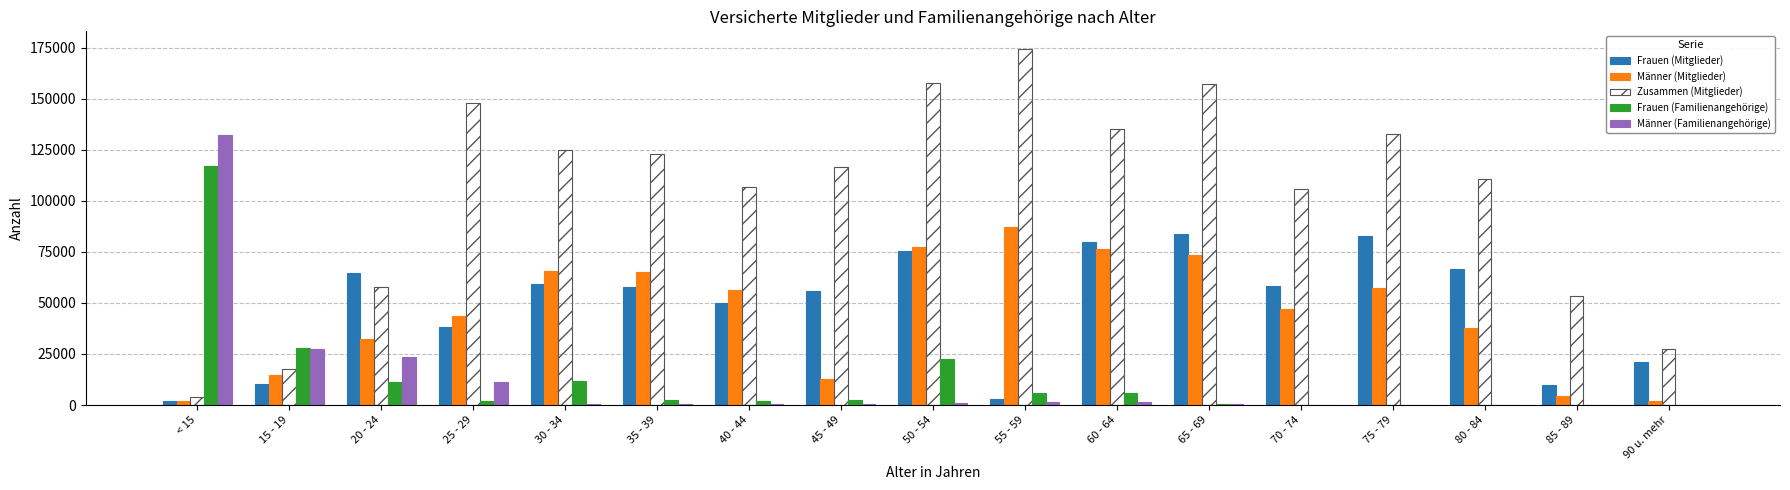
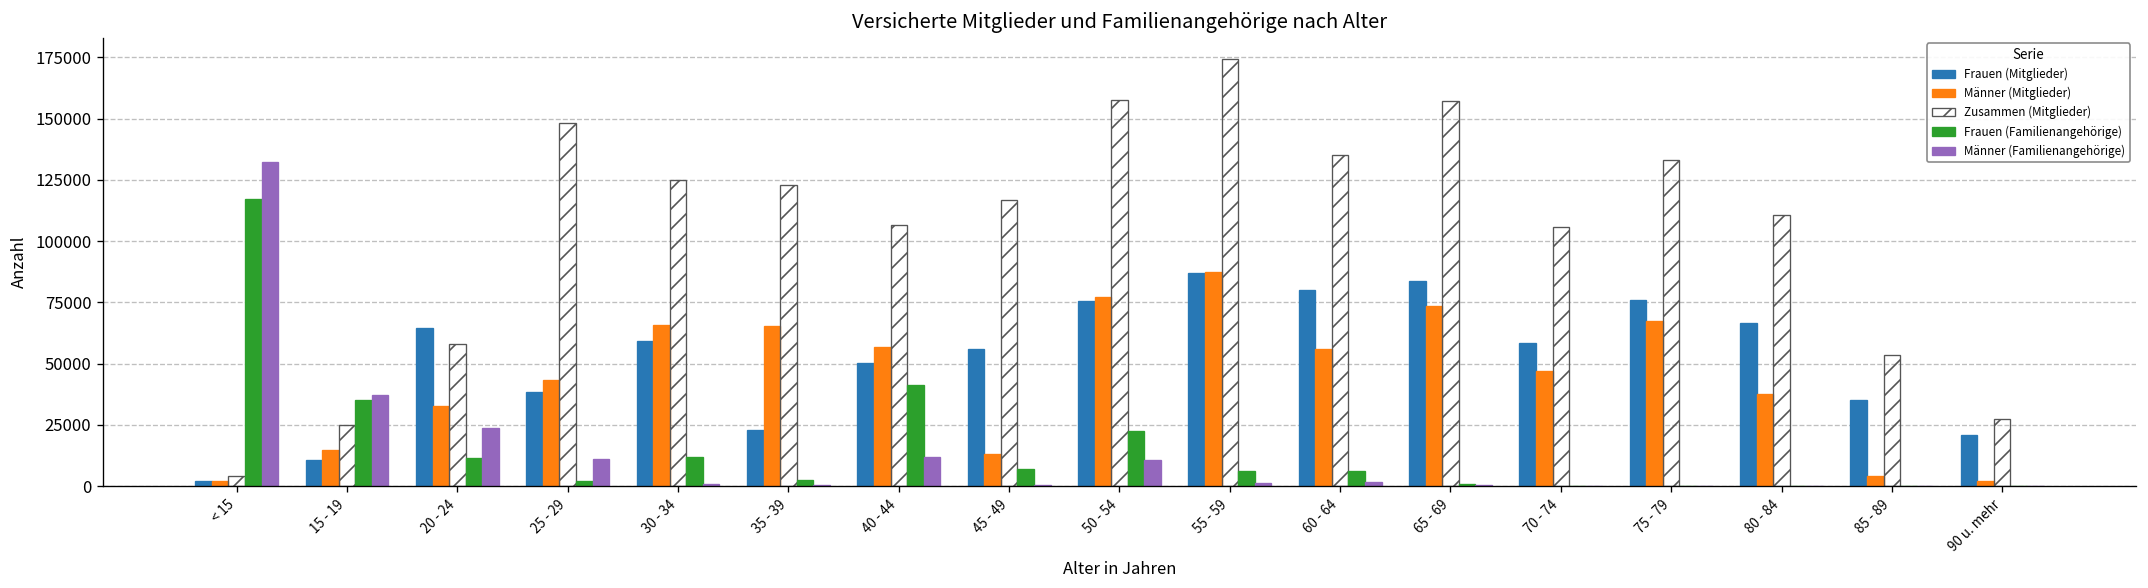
Zusammen (Mitglieder), 15 - 19: 18000 -> 25000
Frauen (Familienangehörige), 15 - 19: 28000 -> 35000
Männer (Familienangehörige), 15 - 19: 27000 -> 37000
Frauen (Mitglieder), 35 - 39: 58000 -> 23000
Frauen (Familienangehörige), 40 - 44: 2000 -> 41000
Männer (Familienangehörige), 40 - 44: 0 -> 12000
Frauen (Familienangehörige), 45 - 49: 2000 -> 7000
Männer (Familienangehörige), 50 - 54: 1000 -> 11000
Frauen (Mitglieder), 55 - 59: 3000 -> 87000
Männer (Mitglieder), 60 - 64: 77000 -> 56000
Frauen (Mitglieder), 75 - 79: 83000 -> 76000
Männer (Mitglieder), 75 - 79: 57000 -> 67000
Frauen (Mitglieder), 85 - 89: 10000 -> 35000
